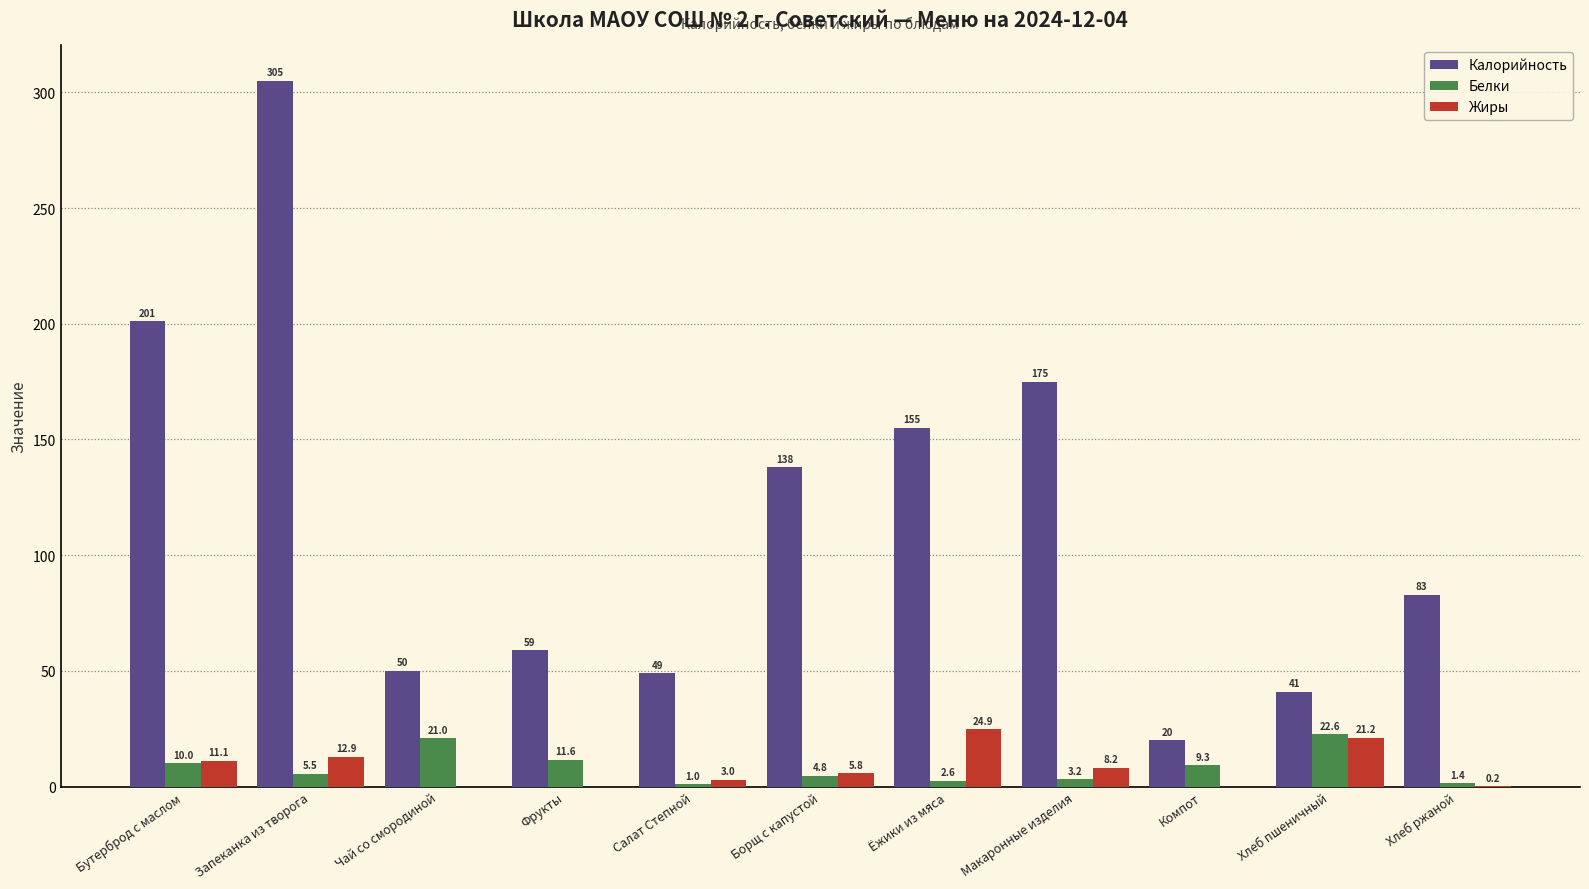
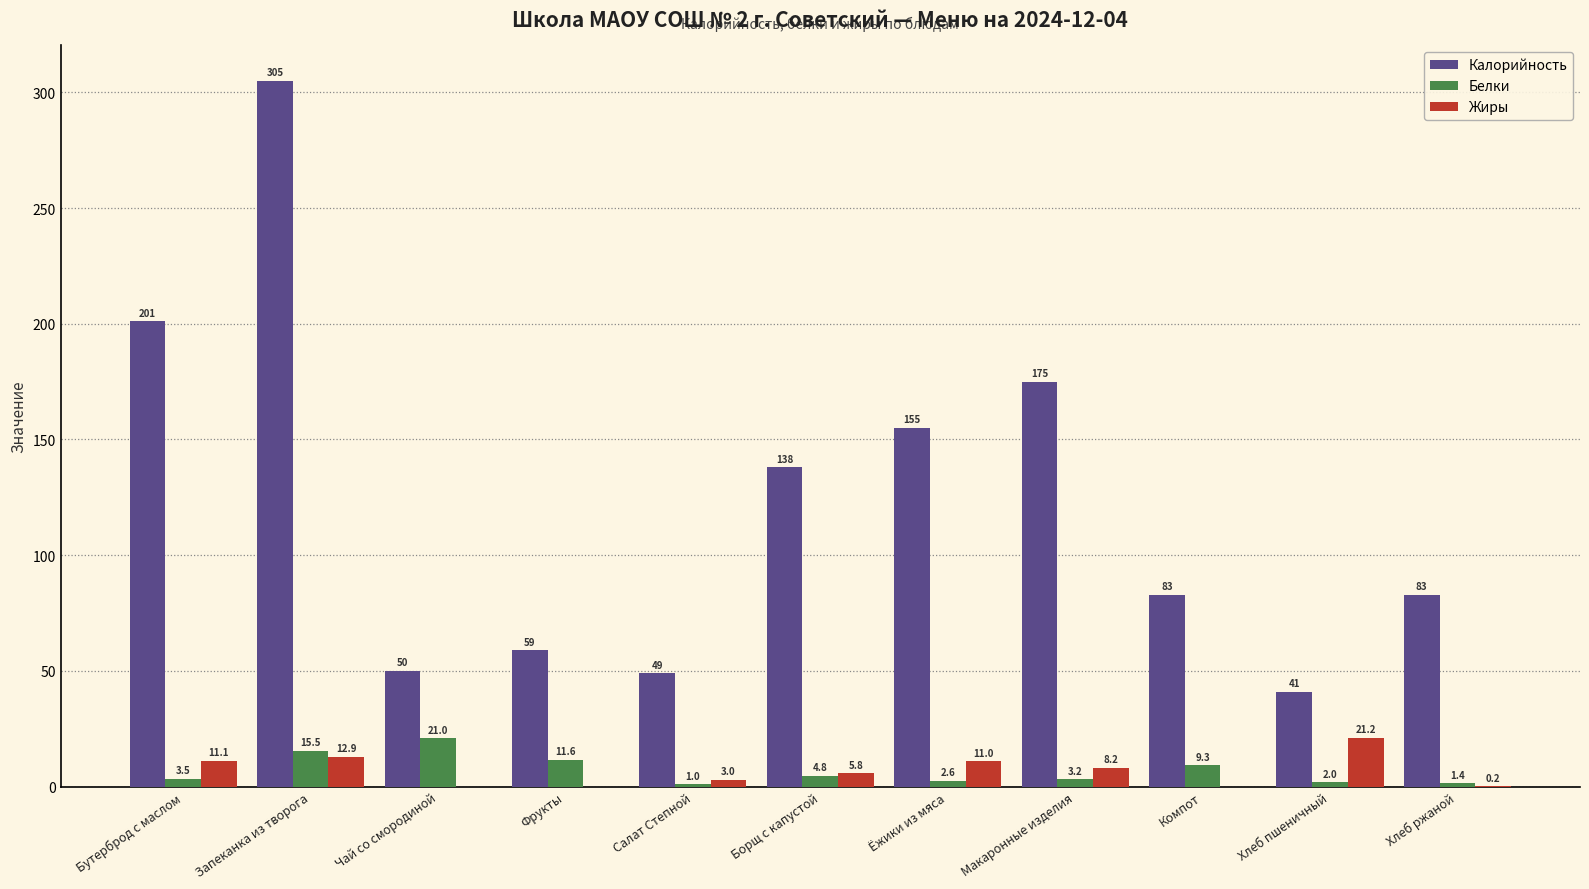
Белки, Бутерброд с маслом: 10.0 -> 3.5
Белки, Запеканка из творога: 5.5 -> 15.5
Жиры, Ёжики из мяса: 24.9 -> 11.0
Калорийность, Компот: 20 -> 83
Белки, Хлеб пшеничный: 22.6 -> 2.0
